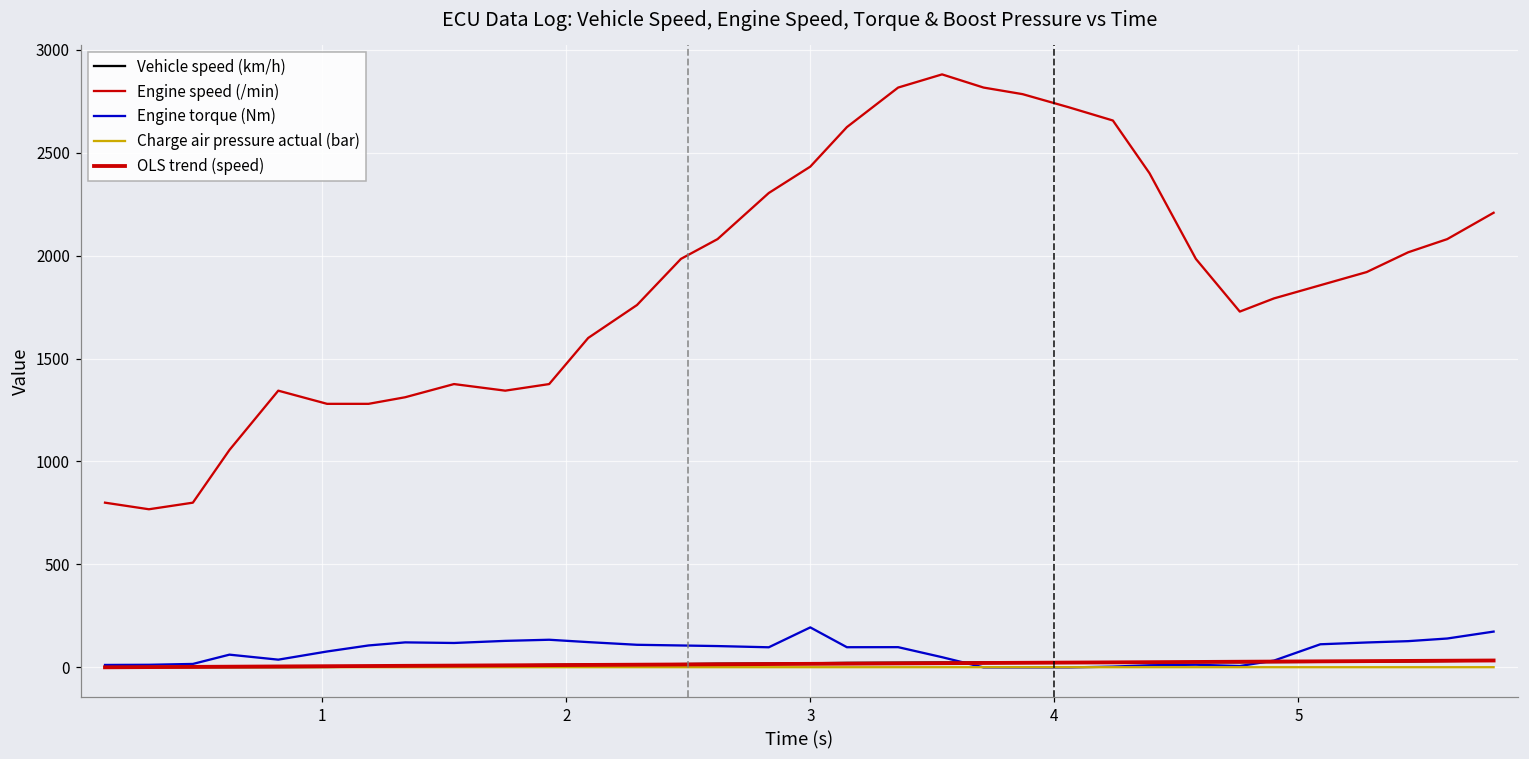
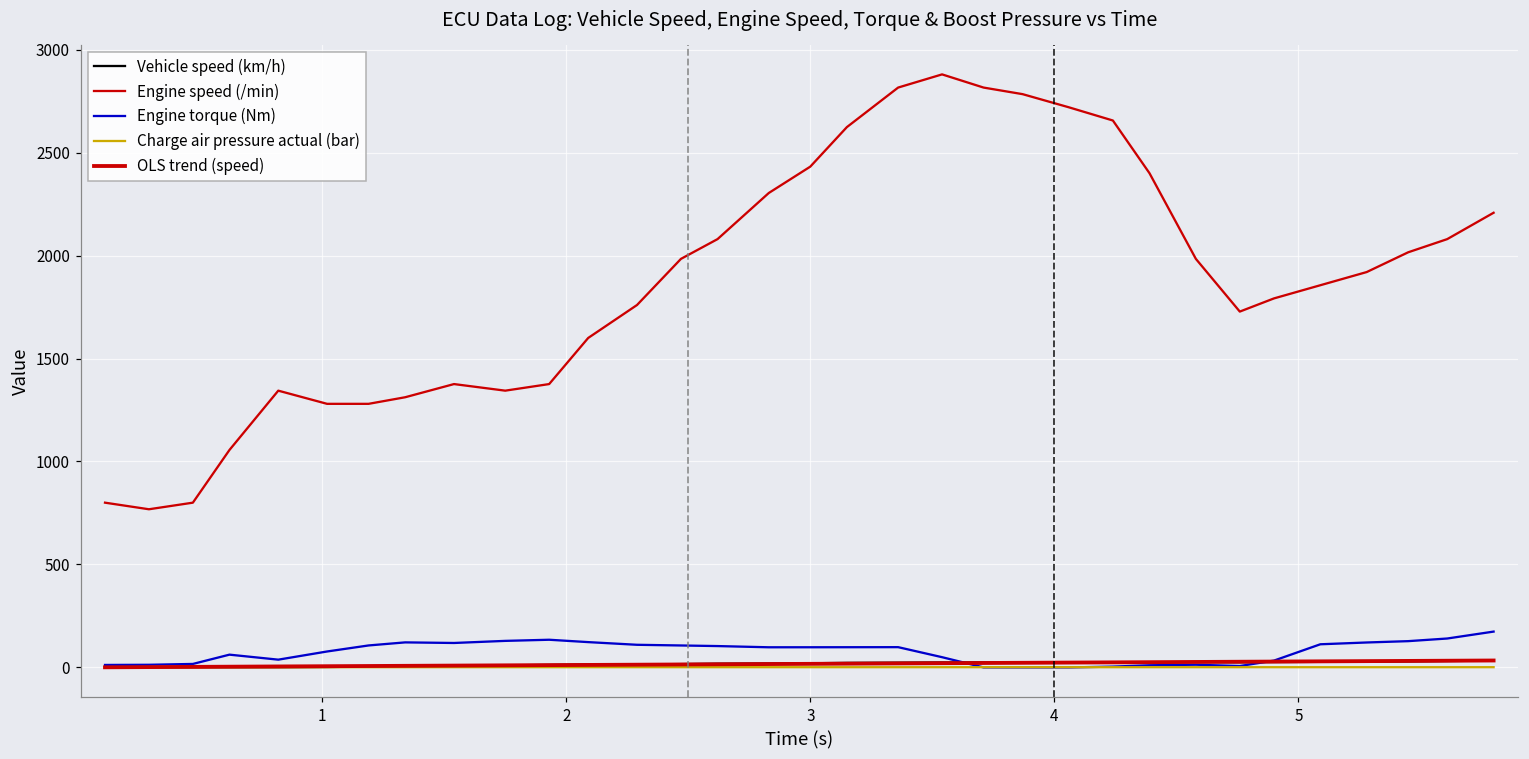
Engine torque (Nm), 3: 190 -> 100
